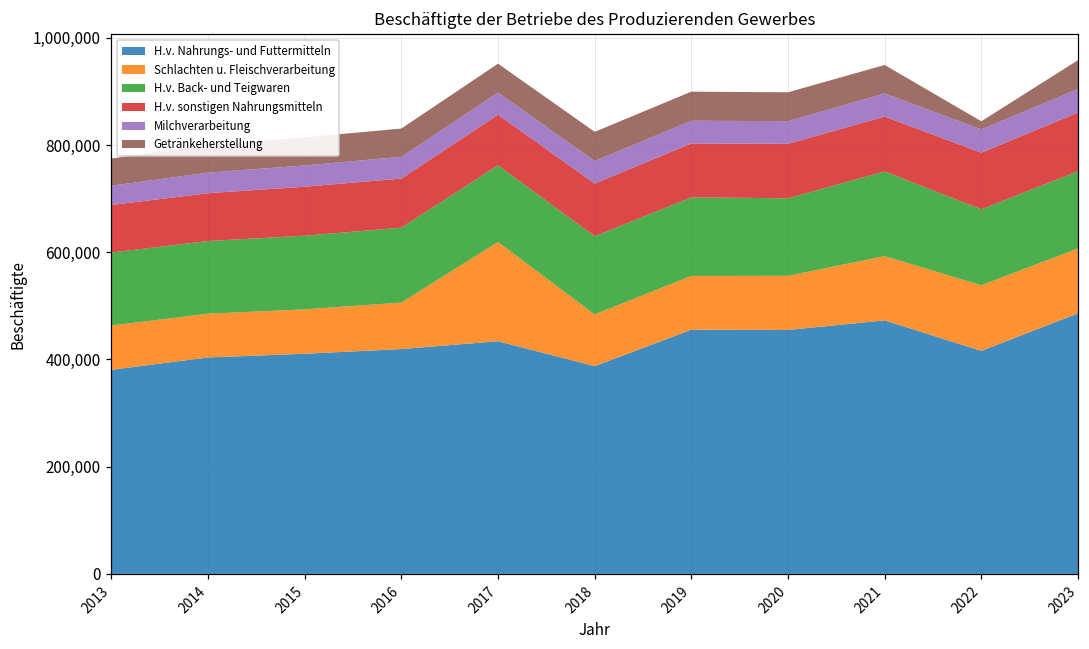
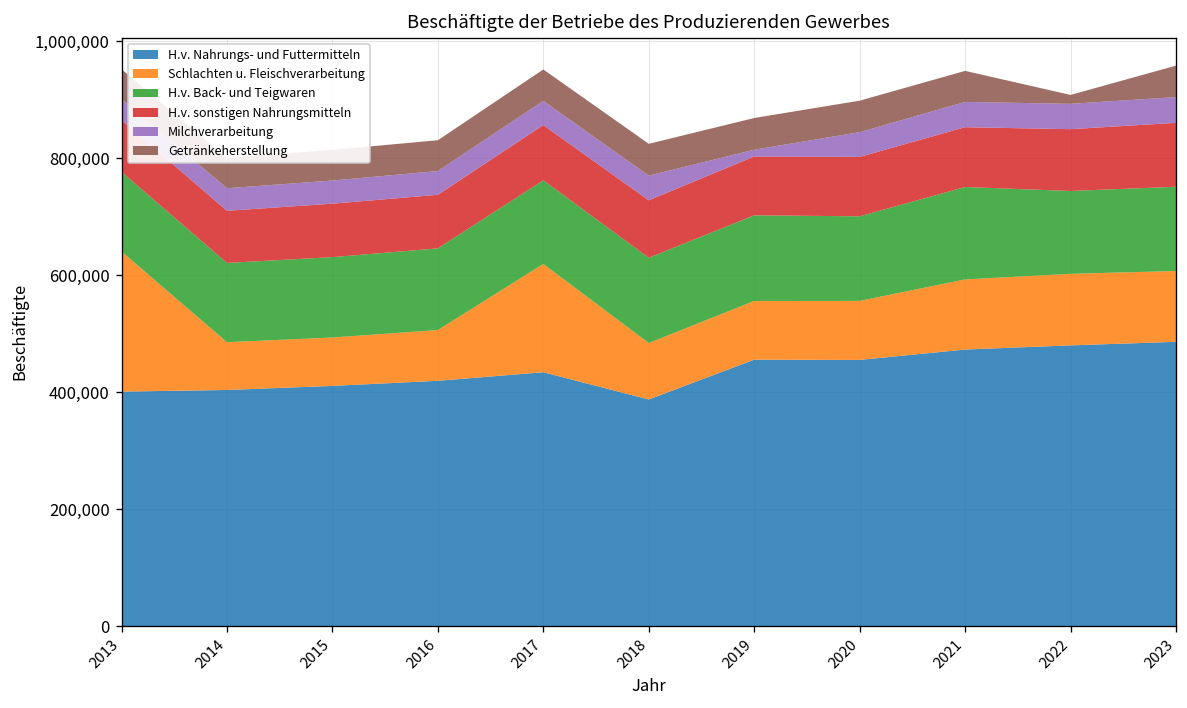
H.v. Nahrungs- und Futtermitteln, 2013: 380,000 -> 400,000
Schlachten u. Fleischverarbeitung, 2013: 80,000 -> 240,000
Milchverarbeitung, 2019: 40,000 -> 10,000
H.v. Nahrungs- und Futtermitteln, 2022: 420,000 -> 480,000
